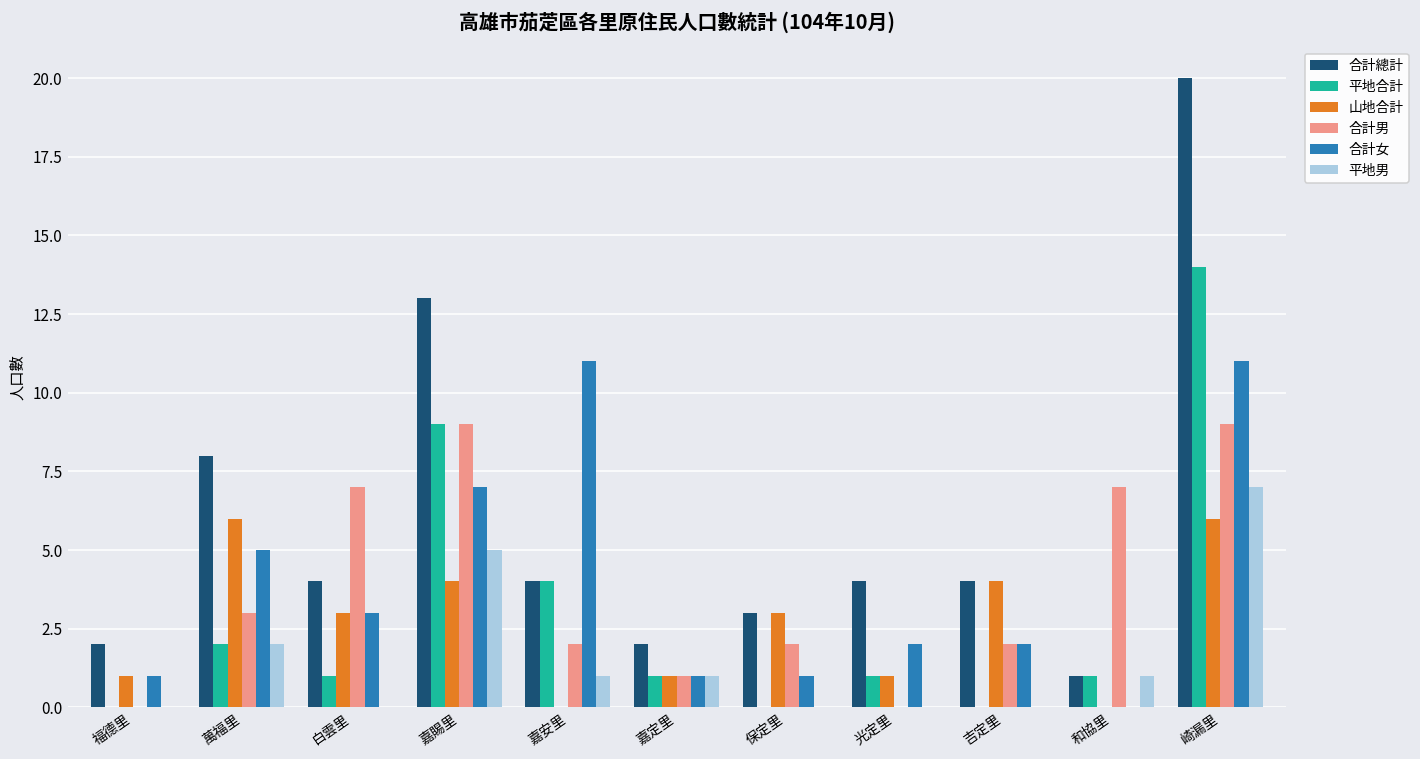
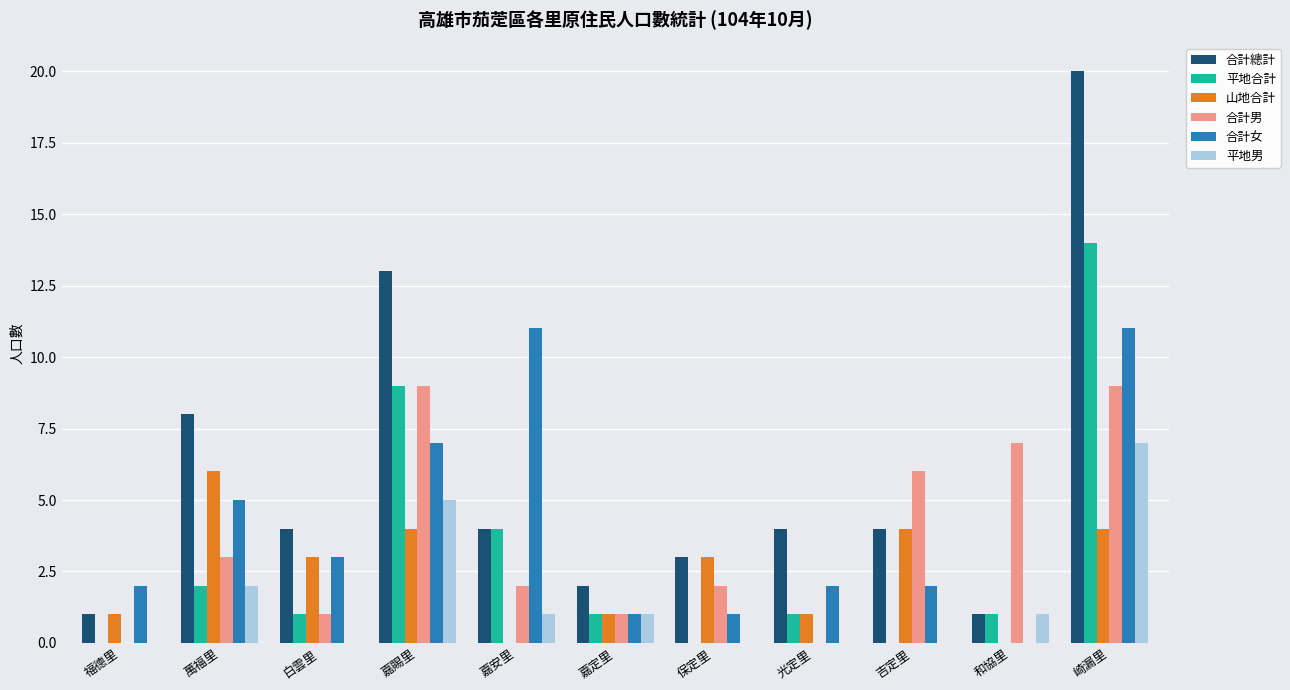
合計總計, 福德里: 2 -> 1
合計女, 福德里: 1 -> 2
合計男, 白雲里: 7 -> 1
合計男, 吉定里: 2 -> 6
山地合計, 崎漏里: 6 -> 4
